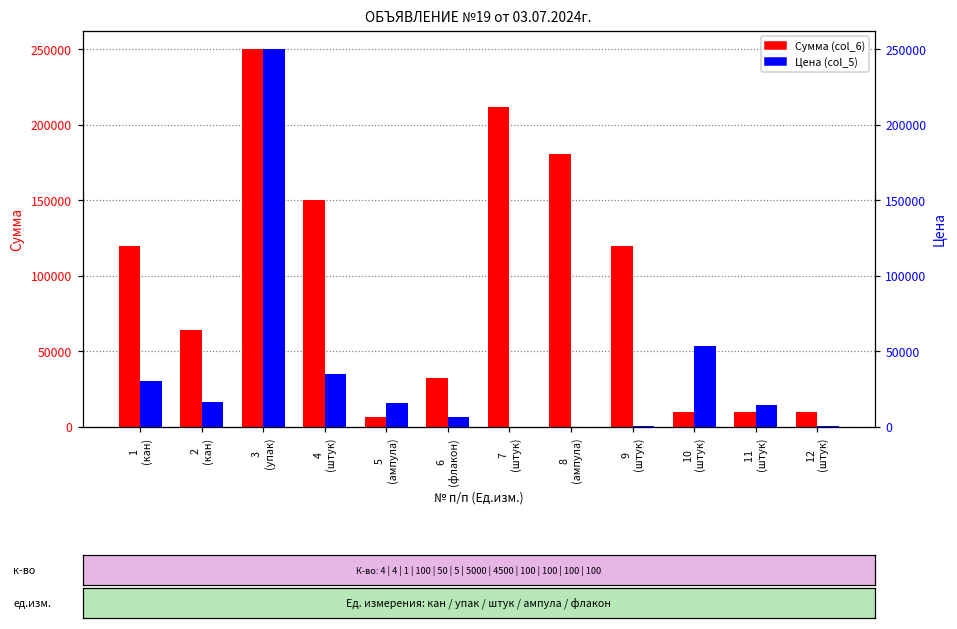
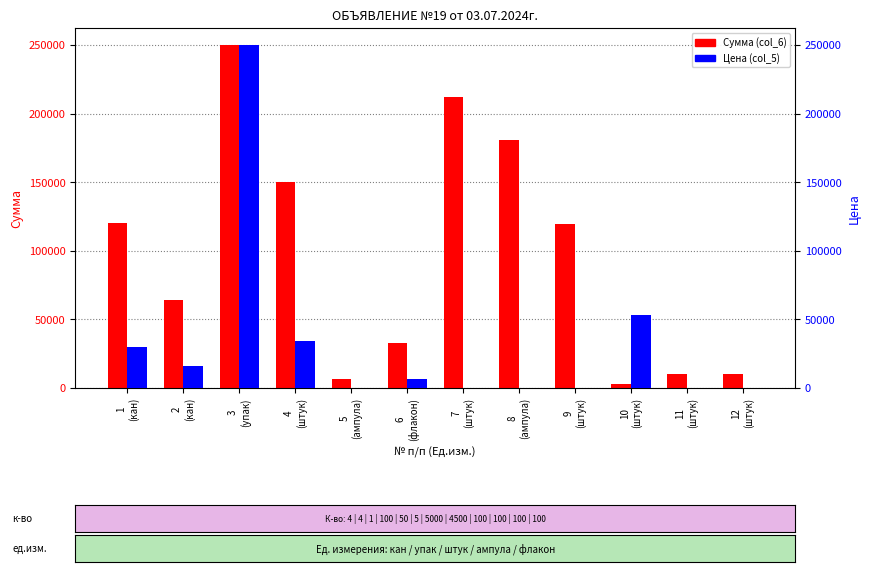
Сумма (col_6), 10 (штук): 10000 -> 3000
Цена (col_5), 5 (ампула): 16000 -> 0
Цена (col_5), 11 (штук): 14000 -> 0
